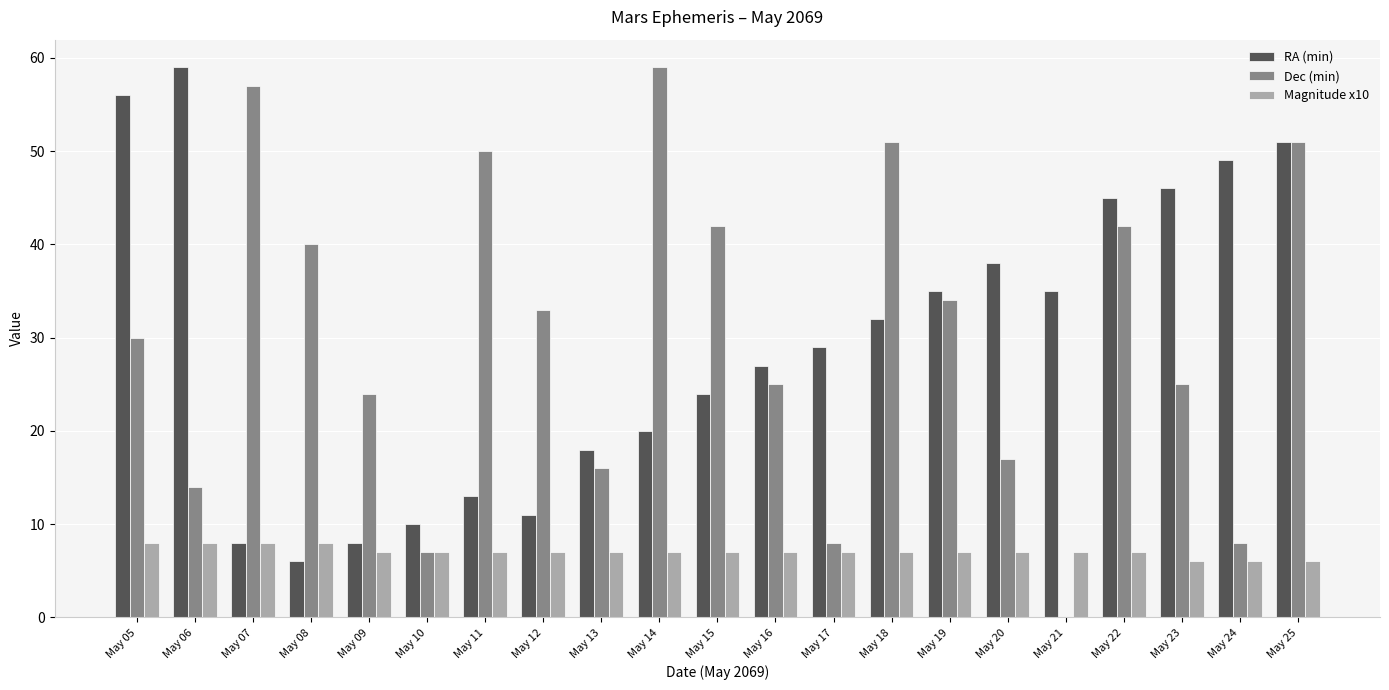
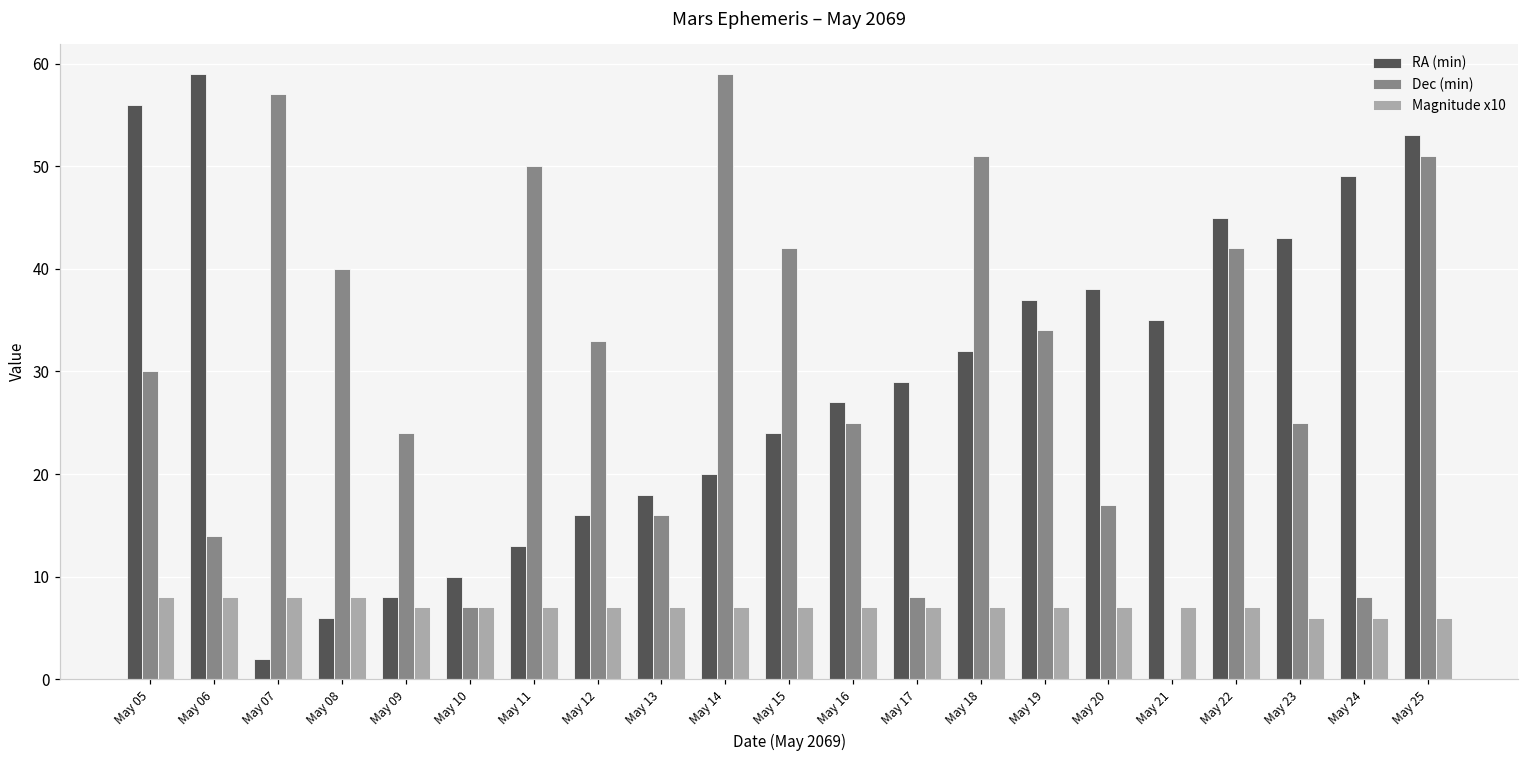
RA (min), May 07: 8 -> 2
RA (min), May 12: 11 -> 16
RA (min), May 19: 35 -> 37
RA (min), May 23: 46 -> 43
RA (min), May 25: 51 -> 53
